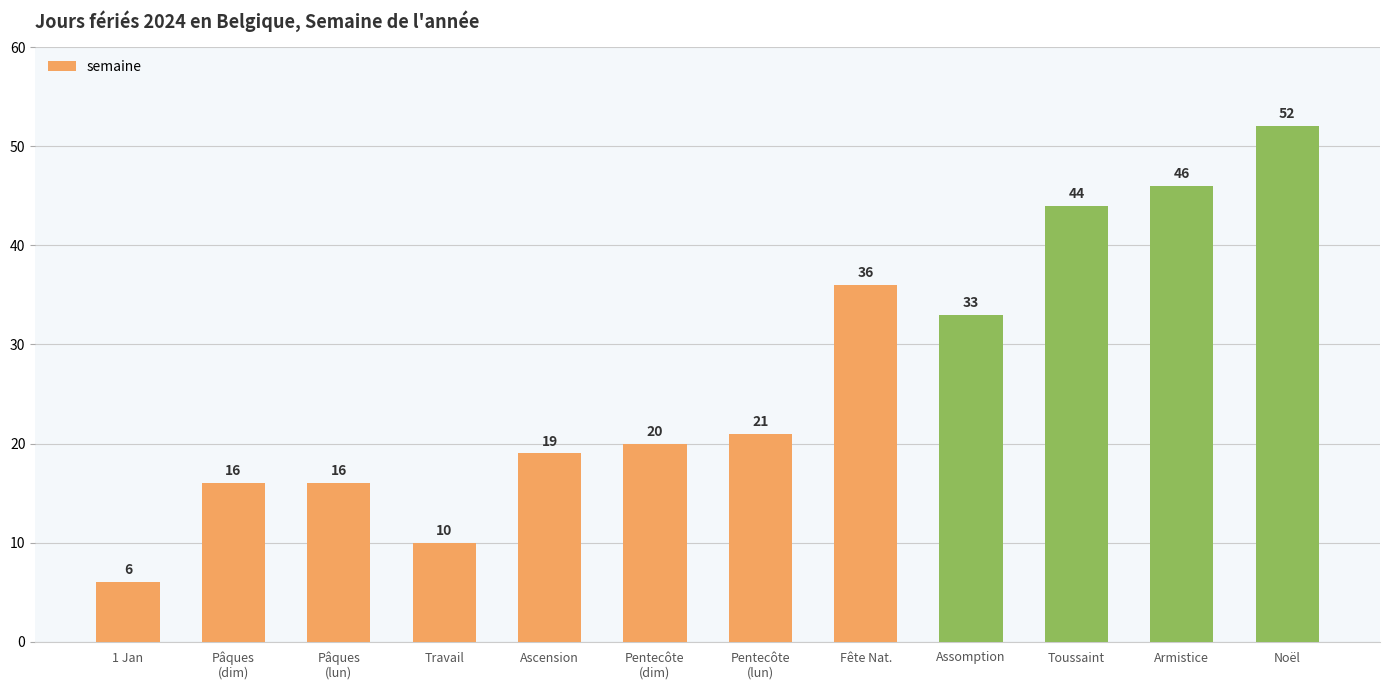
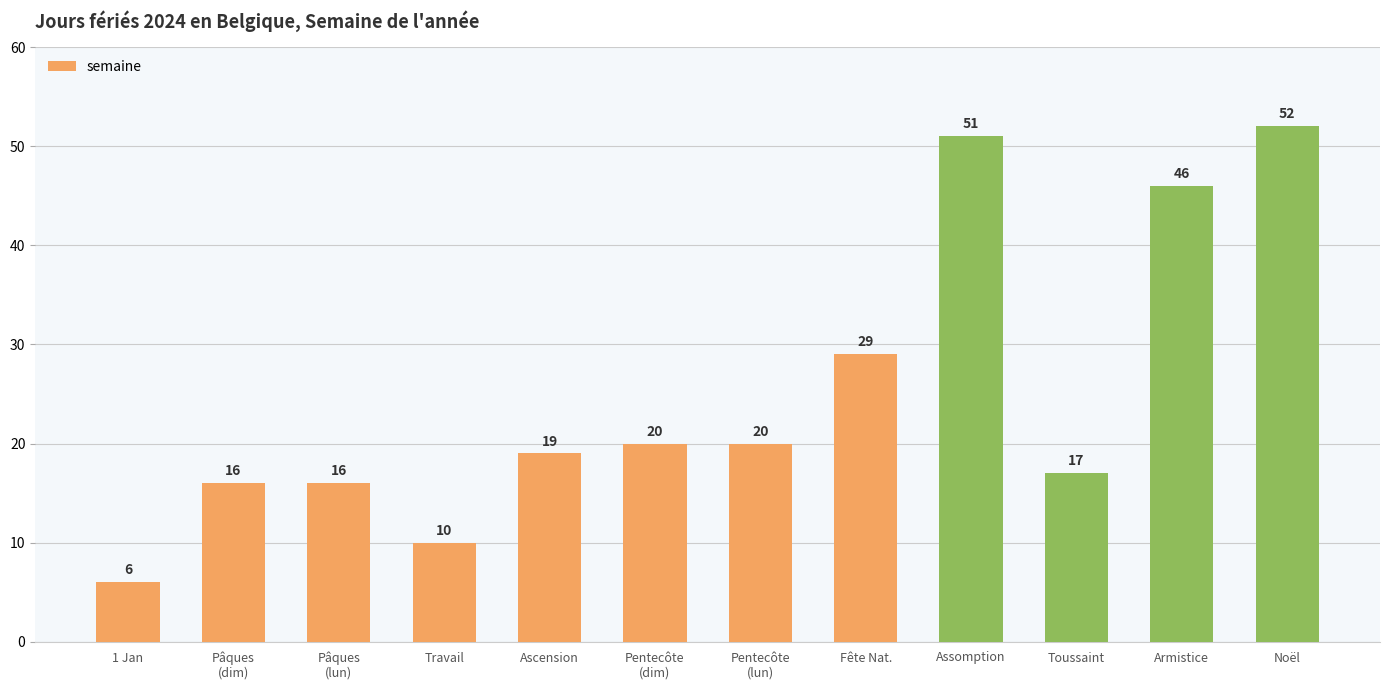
Pentecôte (lun): 21 -> 20
Fête Nat.: 36 -> 29
Assomption: 33 -> 51
Toussaint: 44 -> 17
